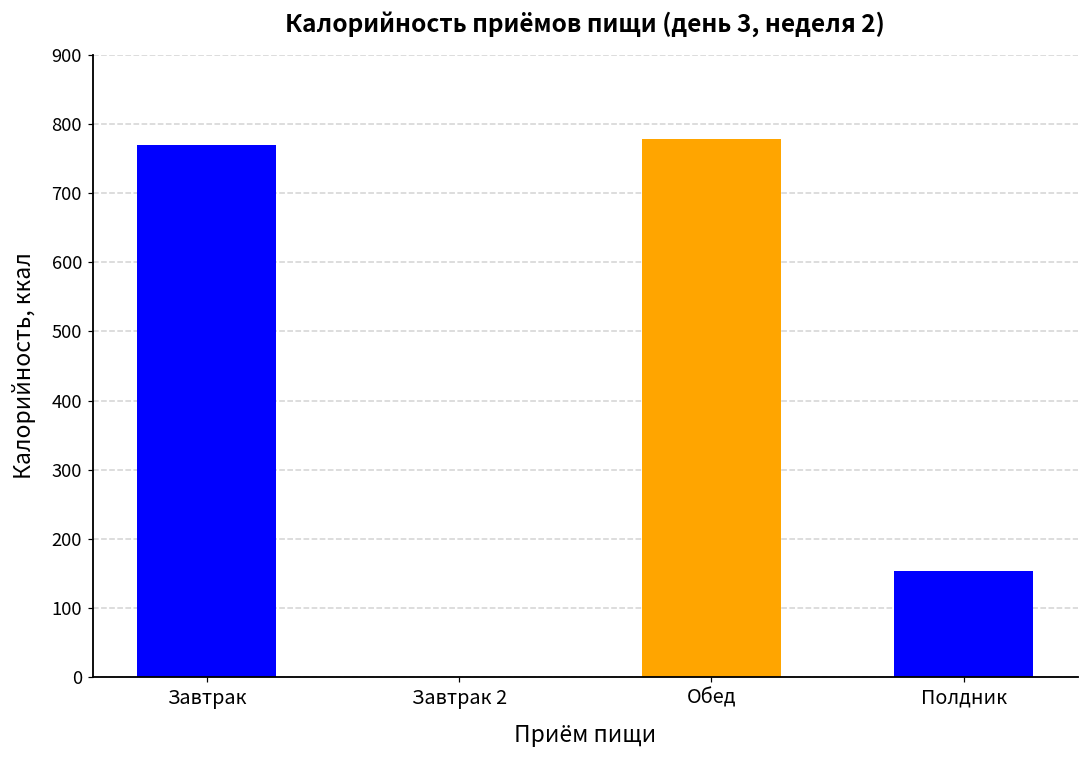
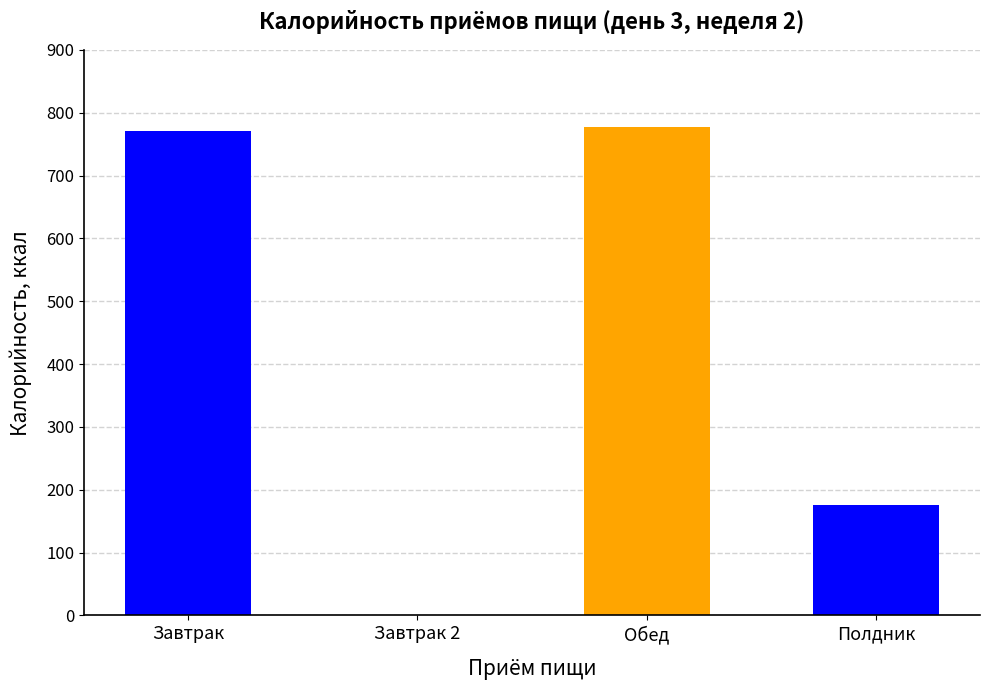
Полдник: 150 -> 180
